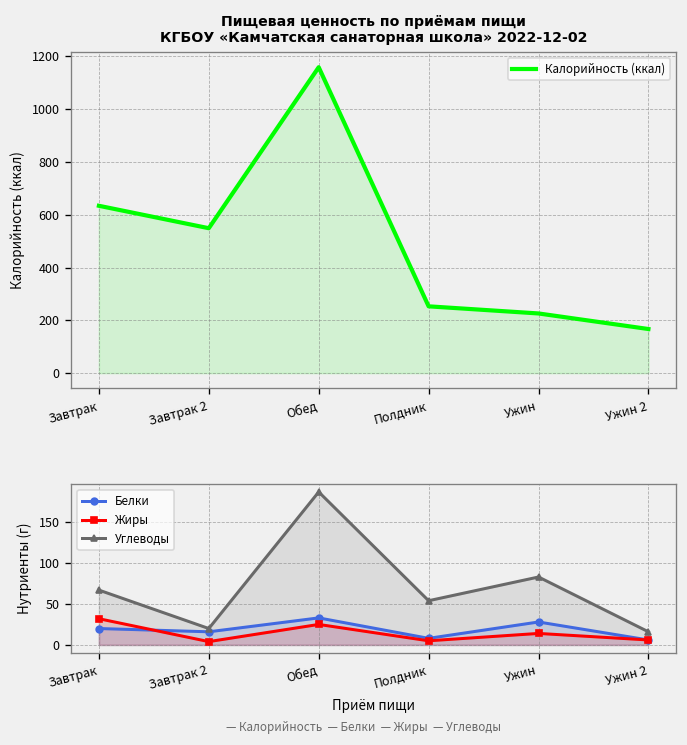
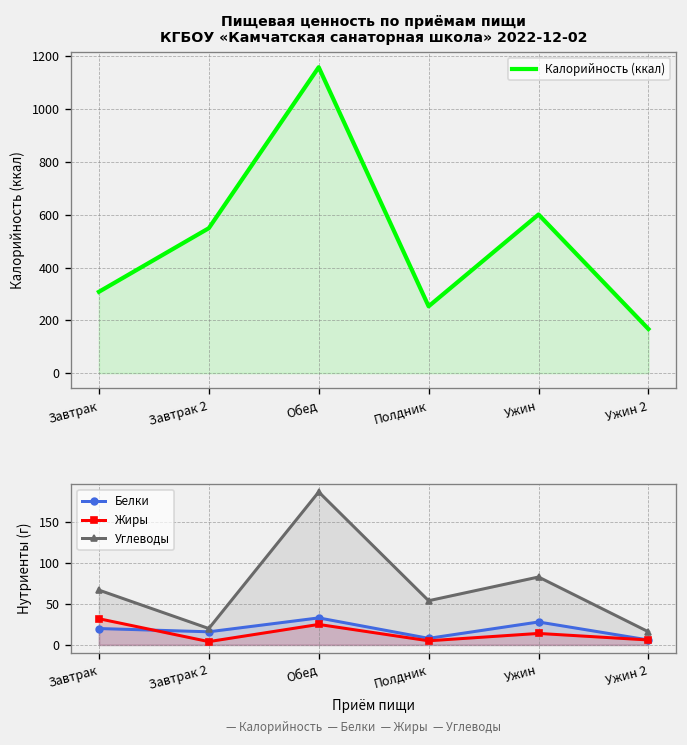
Пищевая ценность по приёмам пищи КГБОУ «Камчатская санаторная школа» 2022-12-02, Завтрак: 630 -> 310
Пищевая ценность по приёмам пищи КГБОУ «Камчатская санаторная школа» 2022-12-02, Ужин: 230 -> 600
